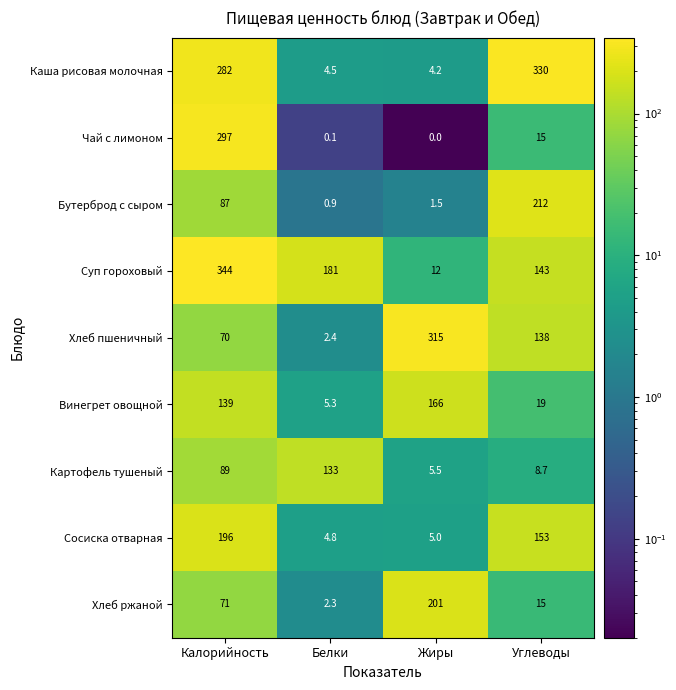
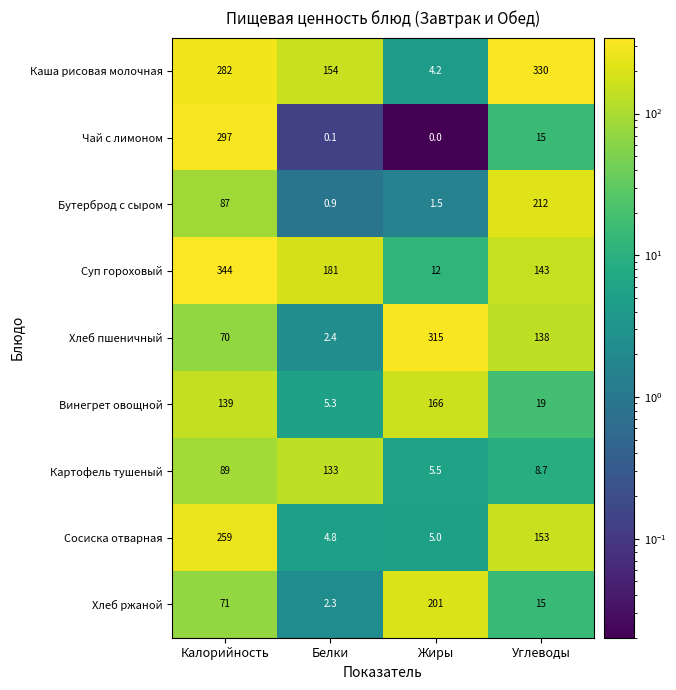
Каша рисовая молочная, Белки: 4.5 -> 154
Сосиска отварная, Калорийность: 196 -> 259
